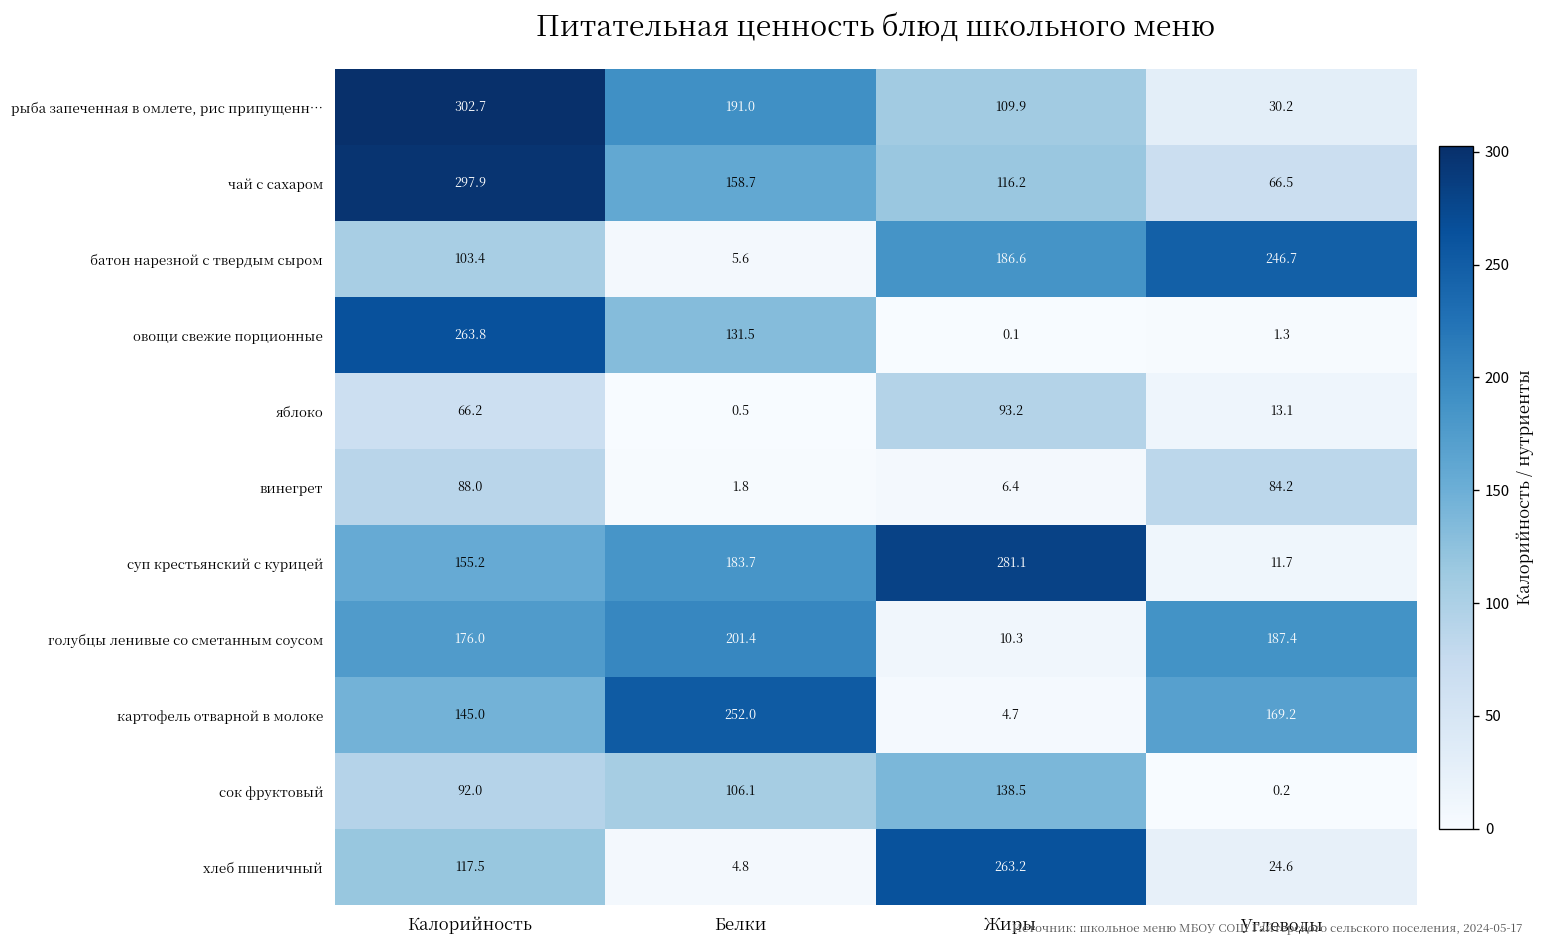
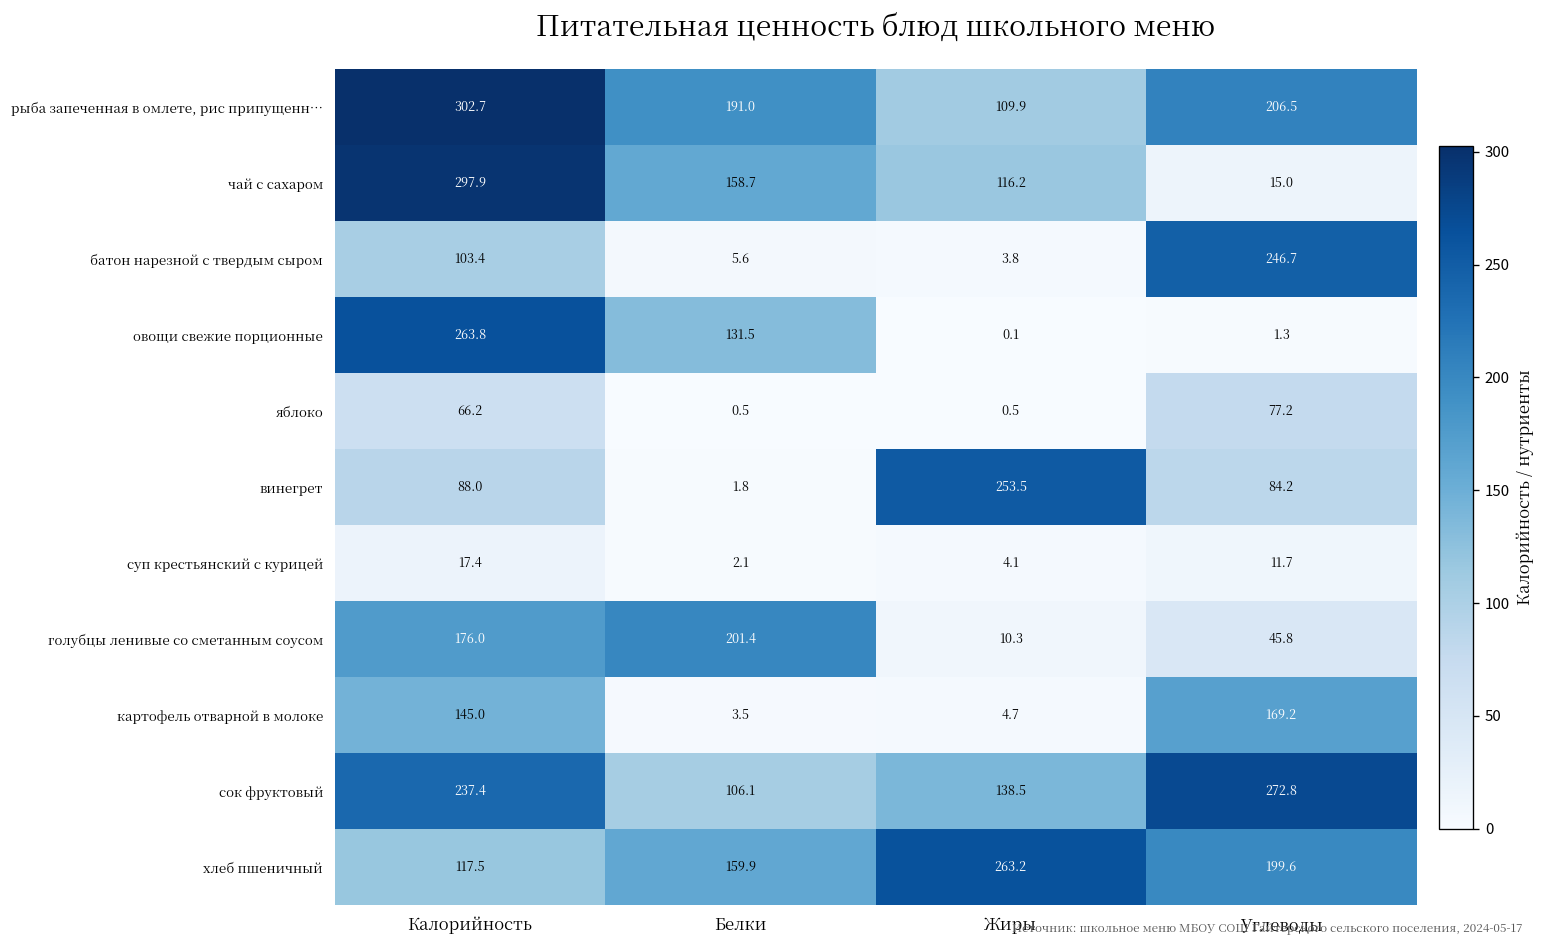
рыба запеченная в омлете, рис припущенн…, Углеводы: 30.2 -> 206.5
чай с сахаром, Углеводы: 66.5 -> 15.0
батон нарезной с твердым сыром, Жиры: 186.6 -> 3.8
яблоко, Жиры: 93.2 -> 0.5
яблоко, Углеводы: 13.1 -> 77.2
винегрет, Жиры: 6.4 -> 253.5
суп крестьянский с курицей, Калорийность: 155.2 -> 17.4
суп крестьянский с курицей, Белки: 183.7 -> 2.1
суп крестьянский с курицей, Жиры: 281.1 -> 4.1
голубцы ленивые со сметанным соусом, Углеводы: 187.4 -> 45.8
картофель отварной в молоке, Белки: 252.0 -> 3.5
сок фруктовый, Калорийность: 92.0 -> 237.4
сок фруктовый, Углеводы: 0.2 -> 272.8
хлеб пшеничный, Белки: 4.8 -> 159.9
хлеб пшеничный, Углеводы: 24.6 -> 199.6
